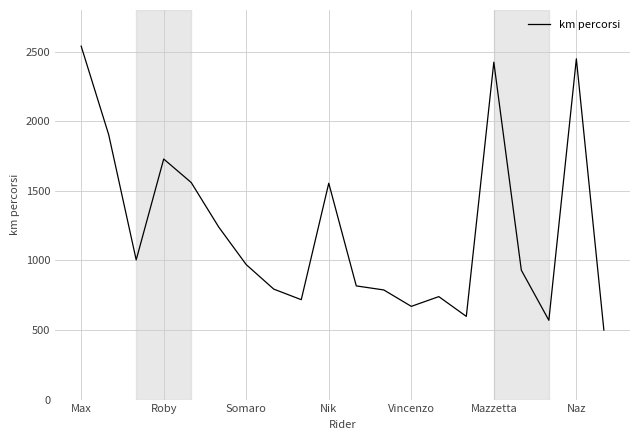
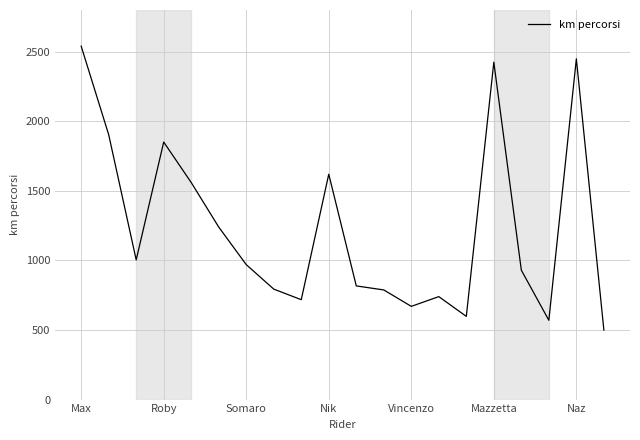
Roby: 1730 -> 1850
Nik: 1560 -> 1620
